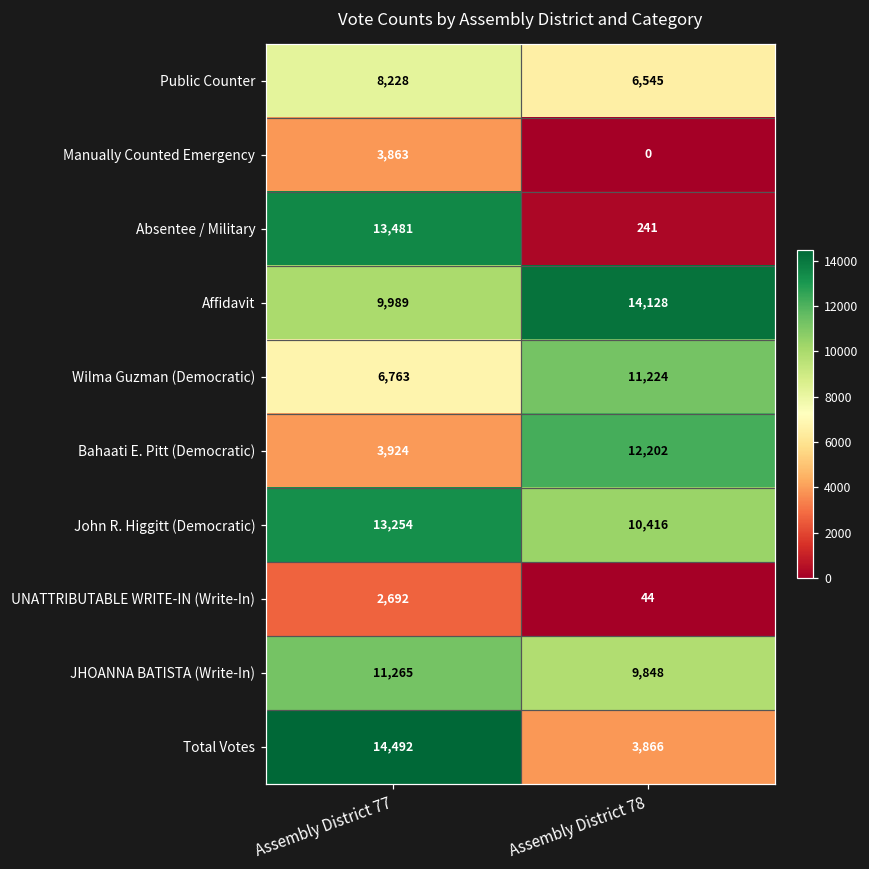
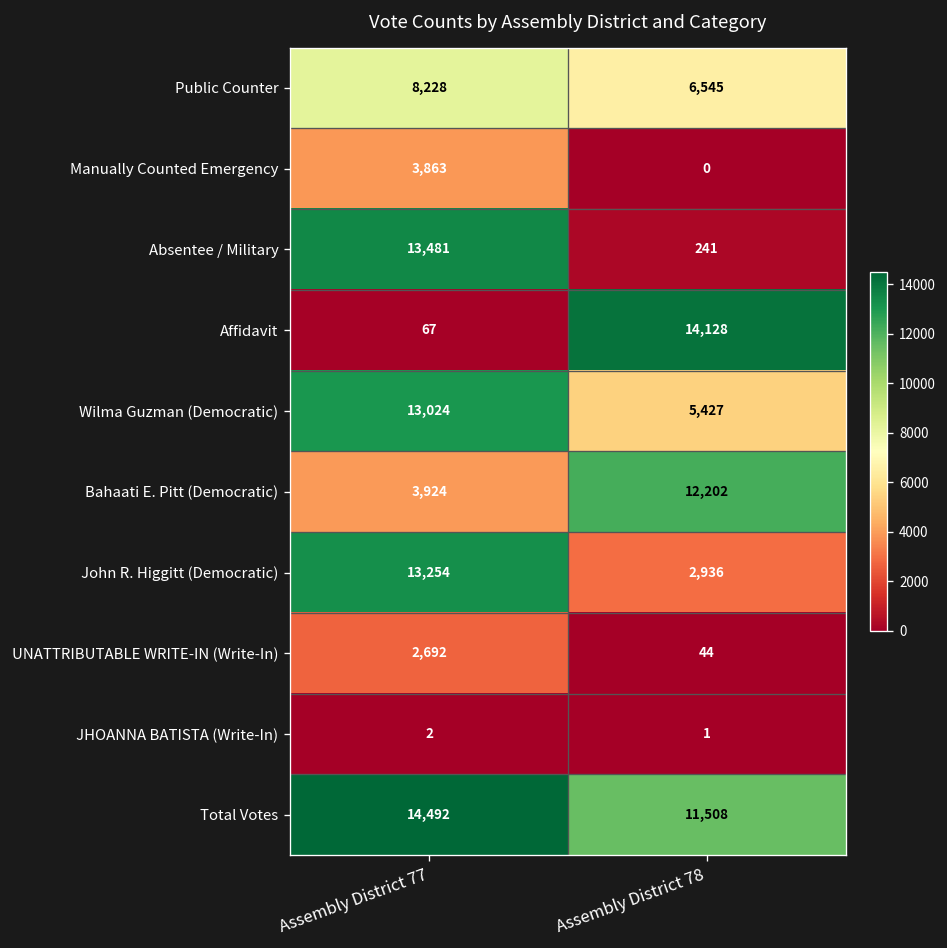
Affidavit, Assembly District 77: 9,989 -> 67
Wilma Guzman (Democratic), Assembly District 77: 6,763 -> 13,024
Wilma Guzman (Democratic), Assembly District 78: 11,224 -> 5,427
John R. Higgitt (Democratic), Assembly District 78: 10,416 -> 2,936
JHOANNA BATISTA (Write-In), Assembly District 77: 11,265 -> 2
JHOANNA BATISTA (Write-In), Assembly District 78: 9,848 -> 1
Total Votes, Assembly District 78: 3,866 -> 11,508
